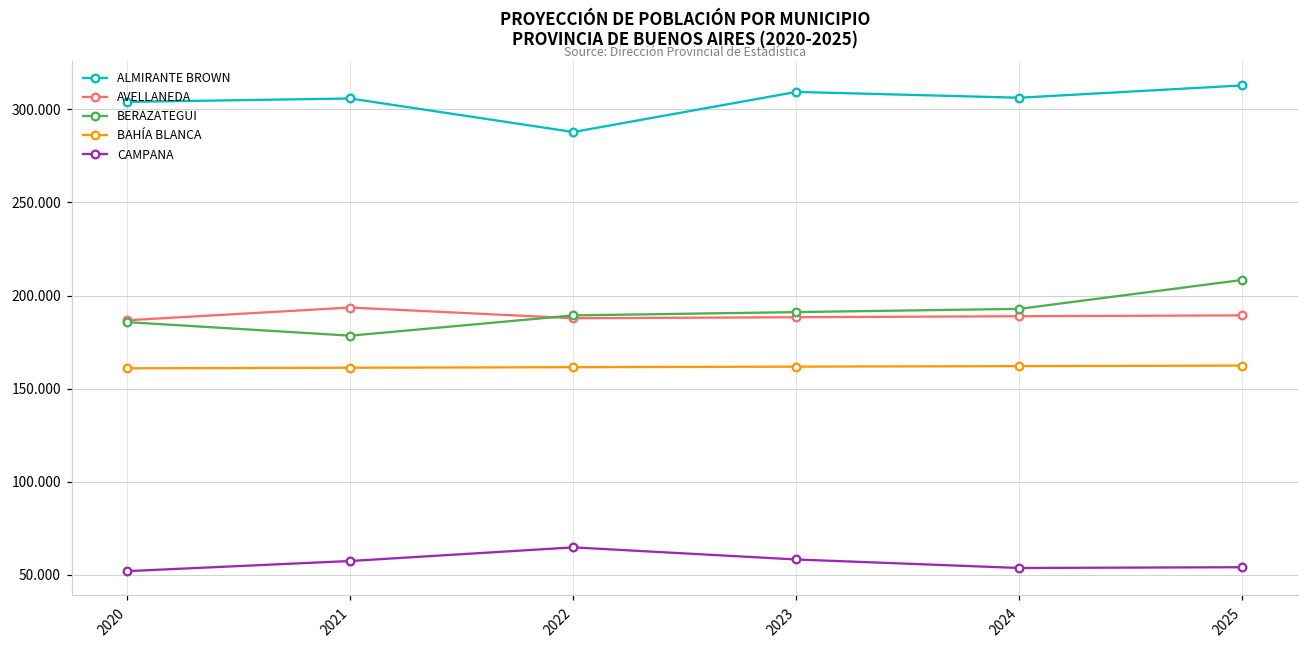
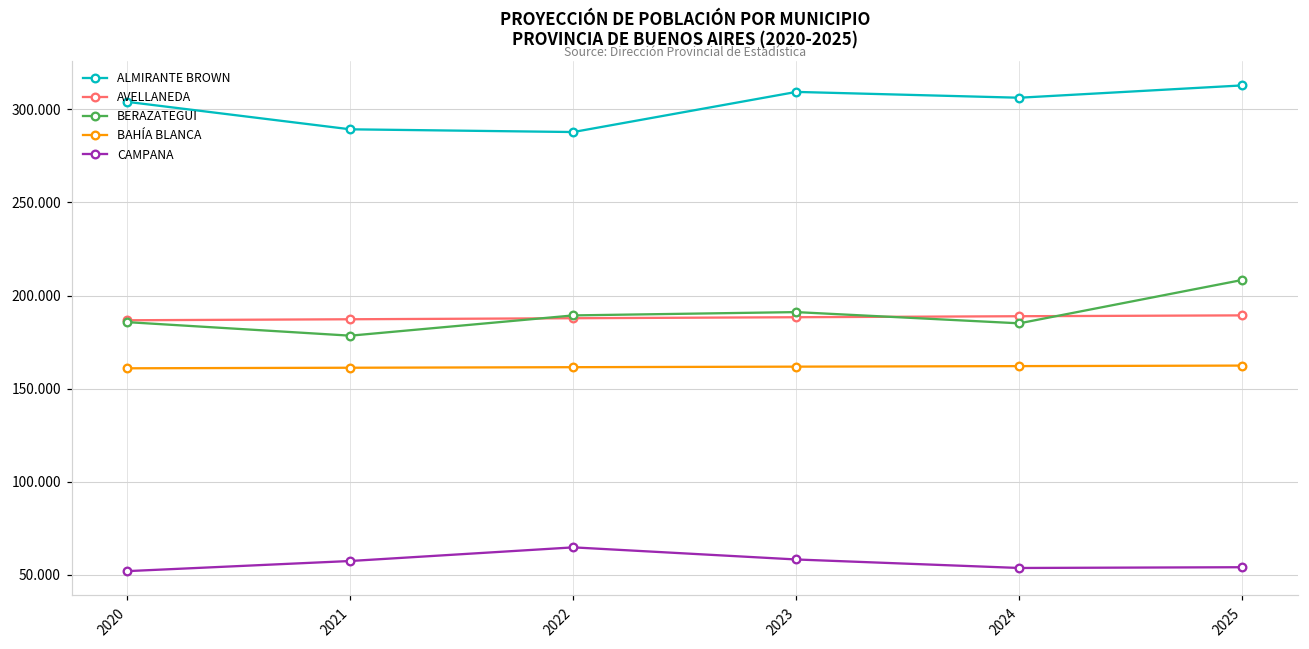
ALMIRANTE BROWN, 2021: 306 -> 289
AVELLANEDA, 2021: 194 -> 187
BERAZATEGUI, 2024: 193 -> 185
